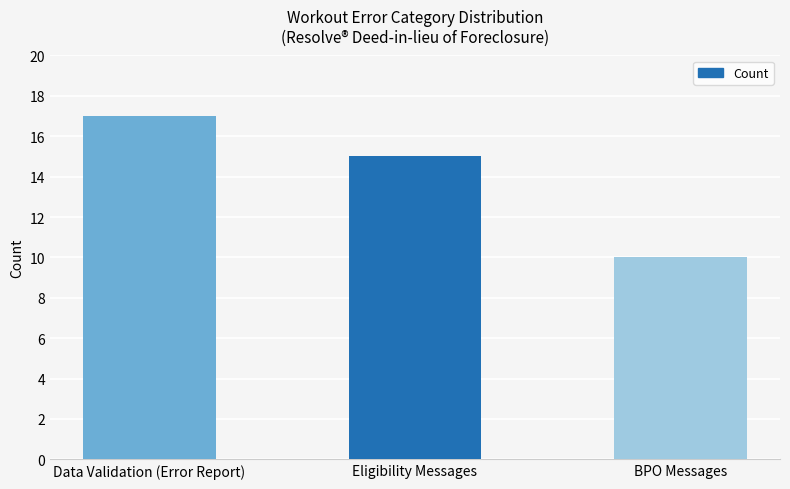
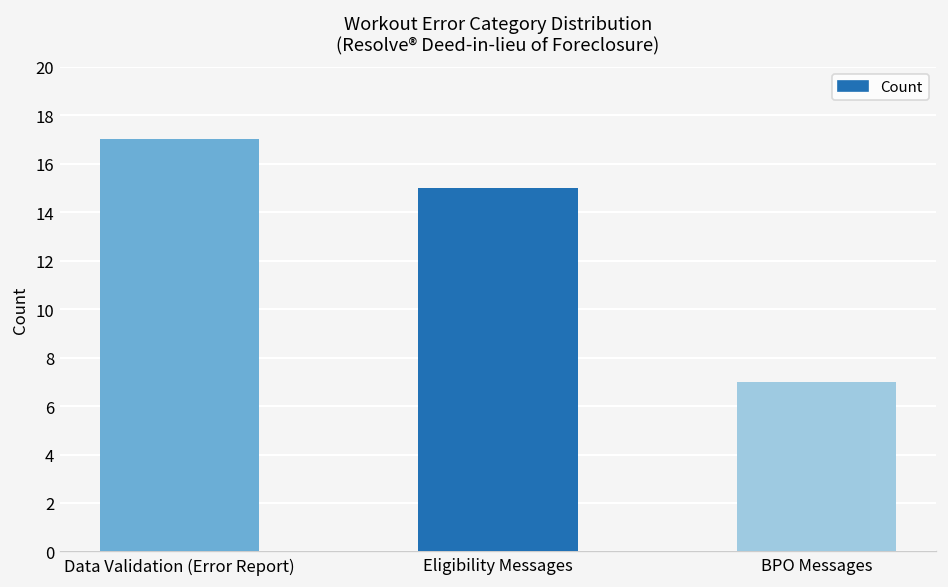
BPO Messages: 10 -> 7
